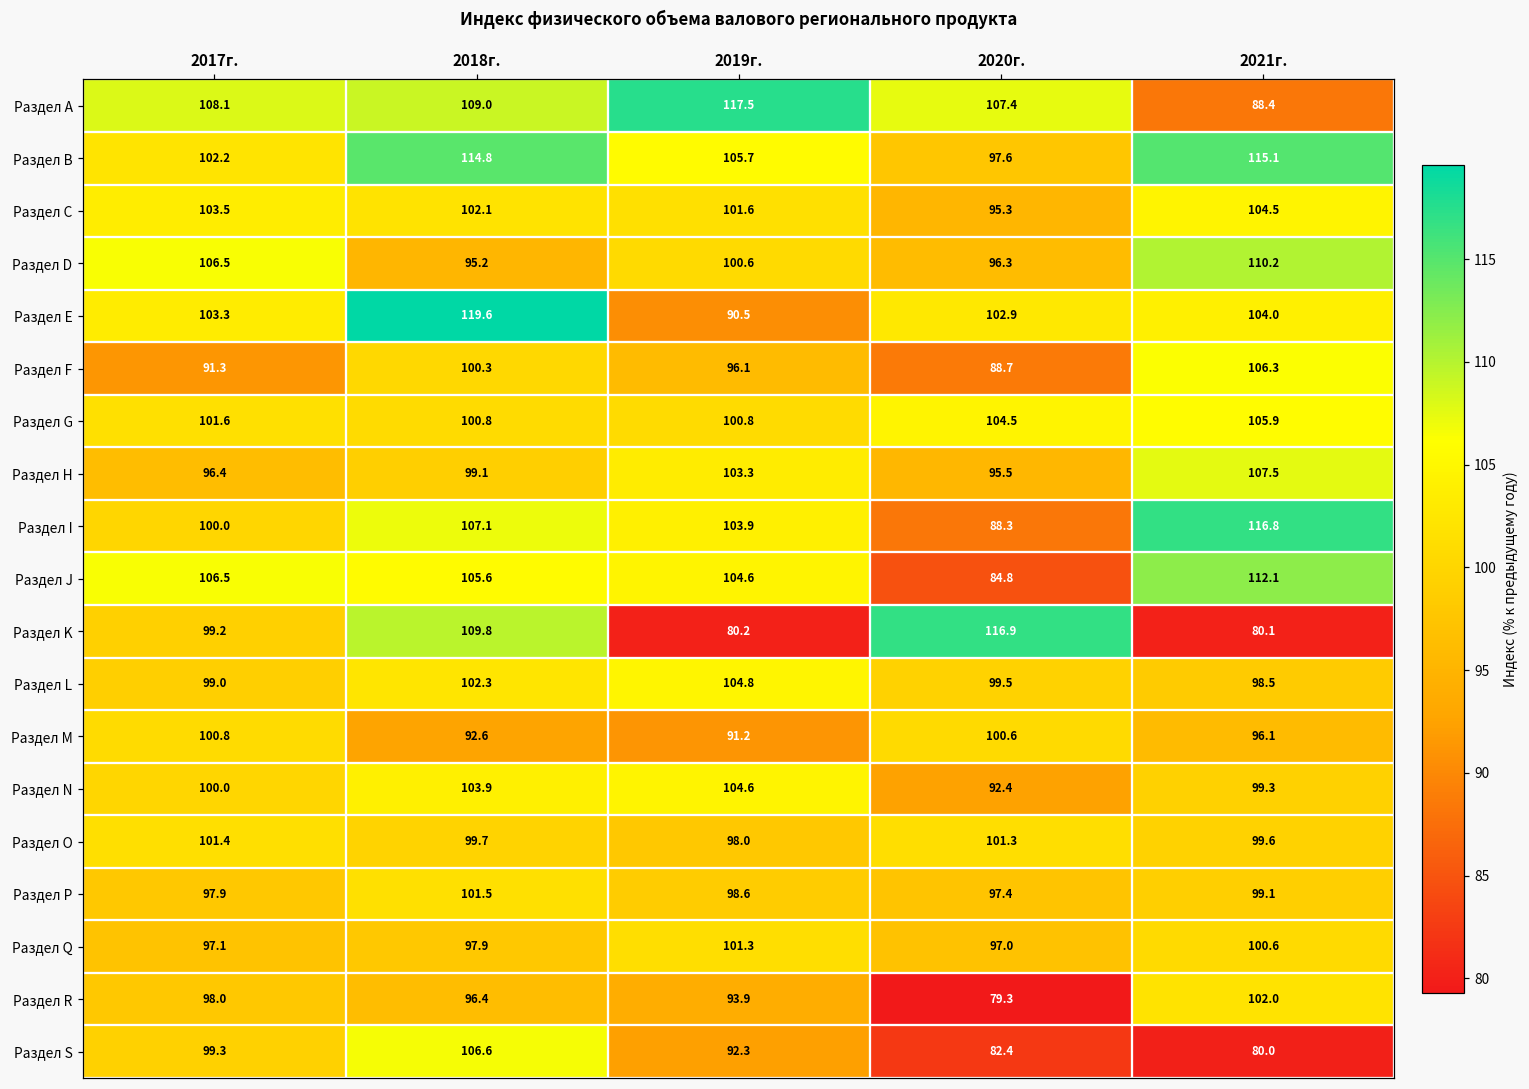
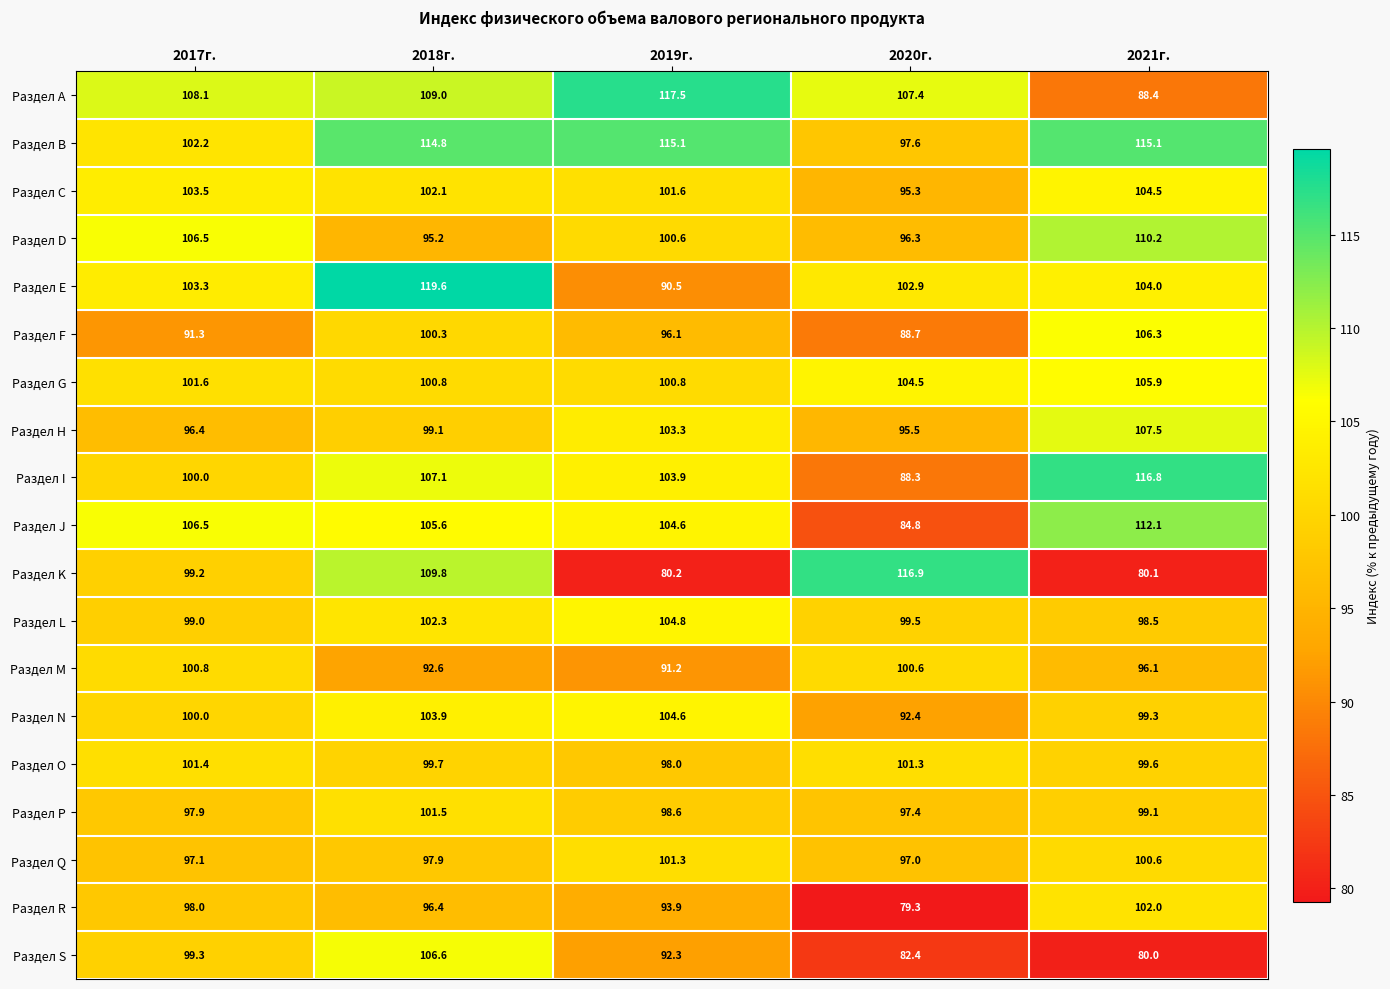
Раздел B, 2019г.: 105.7 -> 115.1
